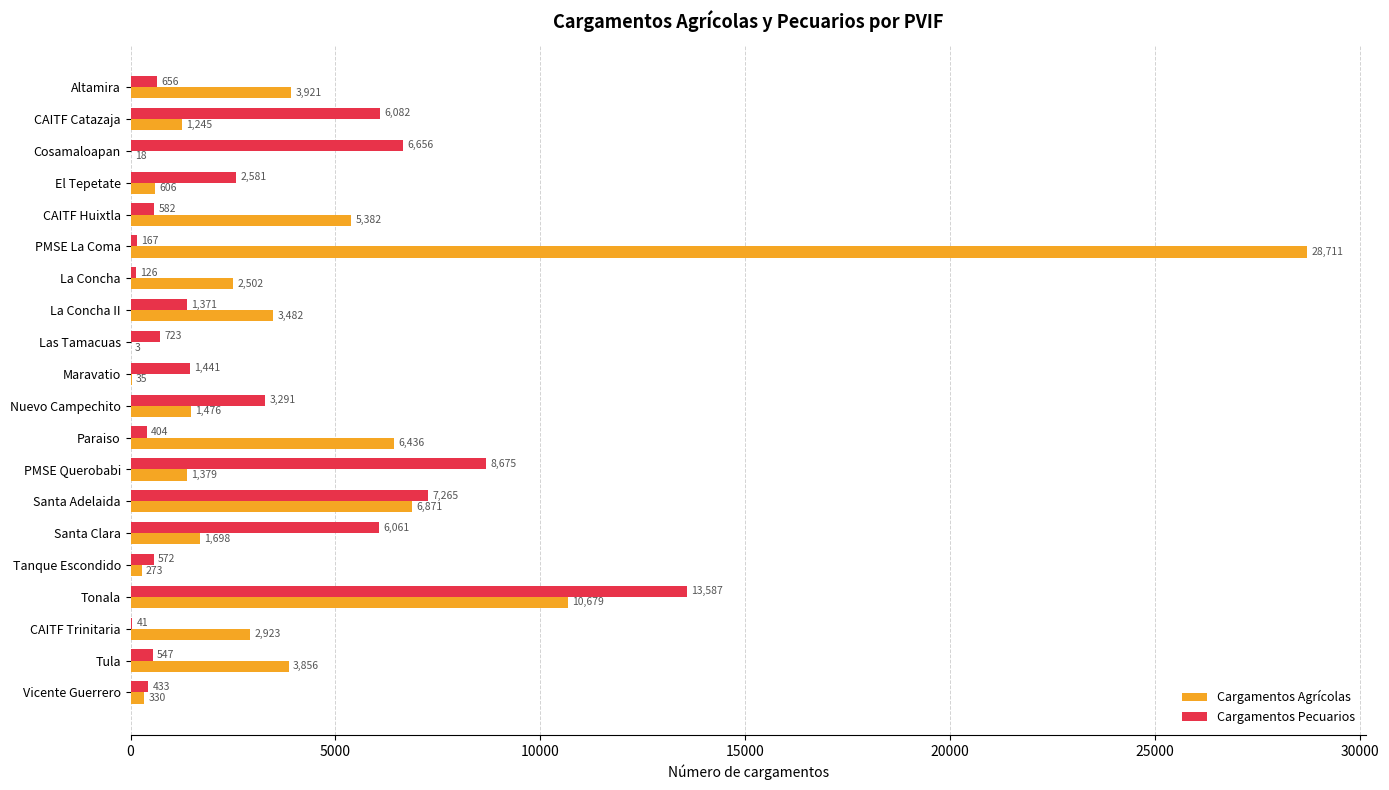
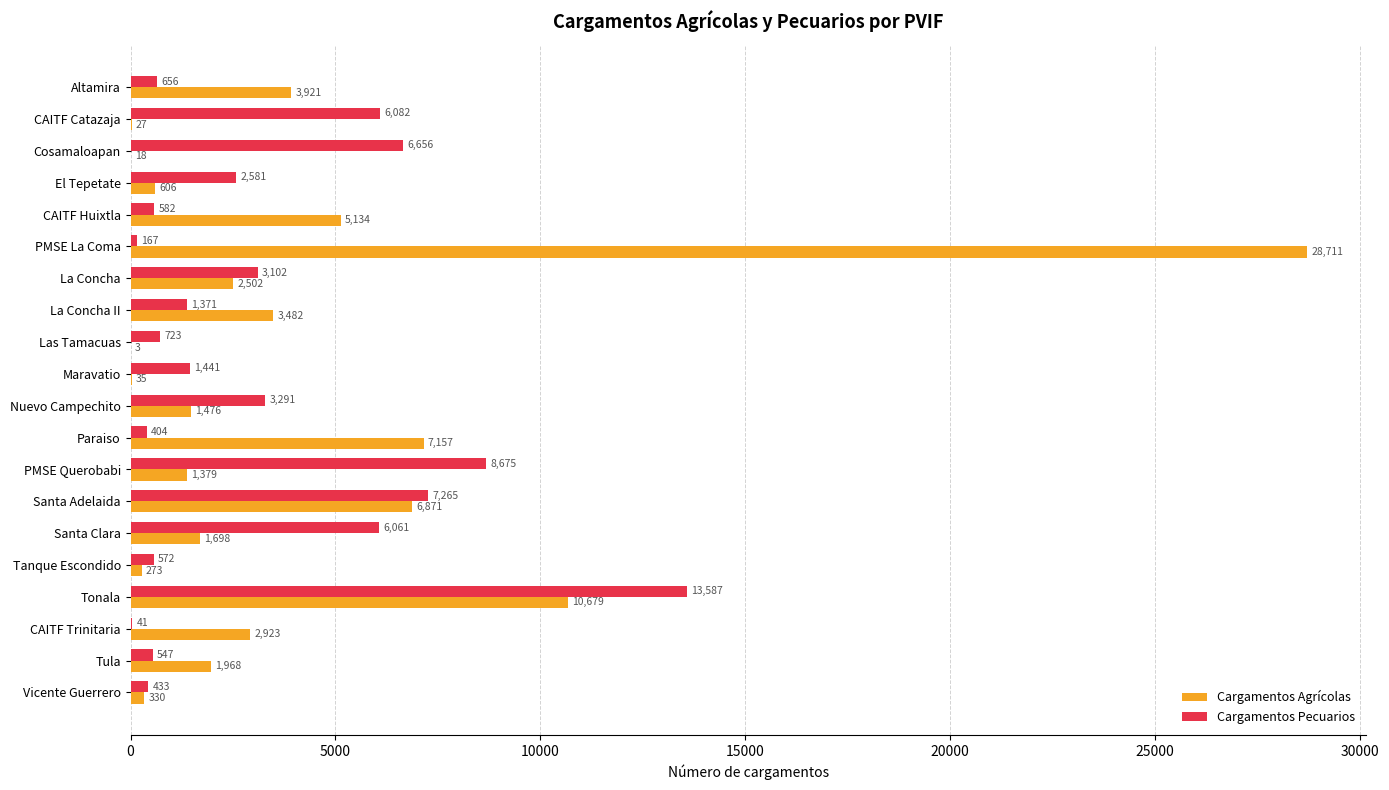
Cargamentos Agrícolas, CAITF Catazaja: 1,245 -> 27
Cargamentos Agrícolas, CAITF Huixtla: 5,382 -> 5,134
Cargamentos Pecuarios, La Concha: 126 -> 3,102
Cargamentos Agrícolas, Paraiso: 6,436 -> 7,157
Cargamentos Agrícolas, Tula: 3,856 -> 1,968
